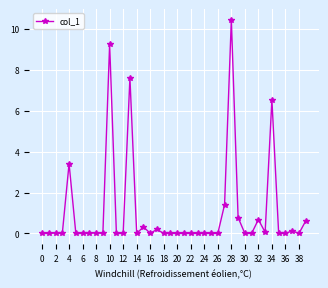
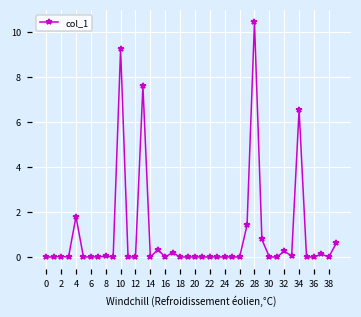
4: 3.4 -> 1.8
32: 0.7 -> 0.2
